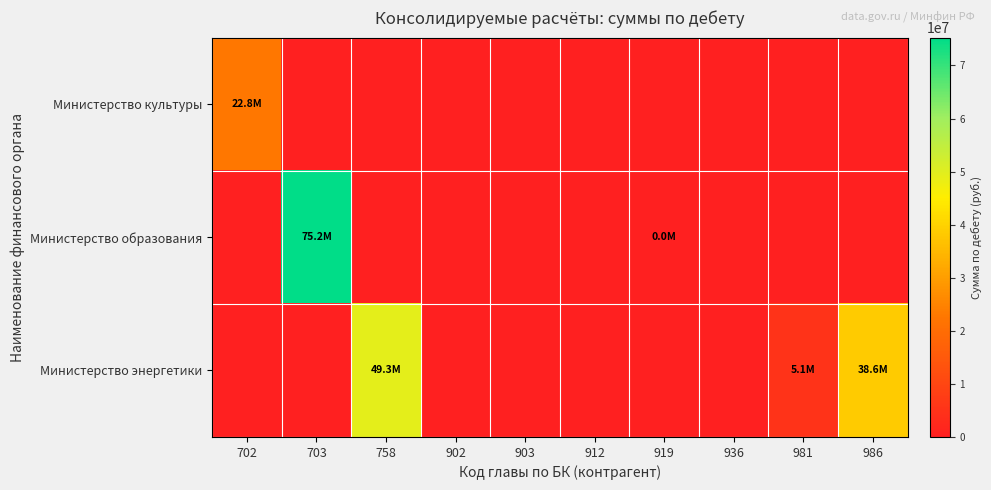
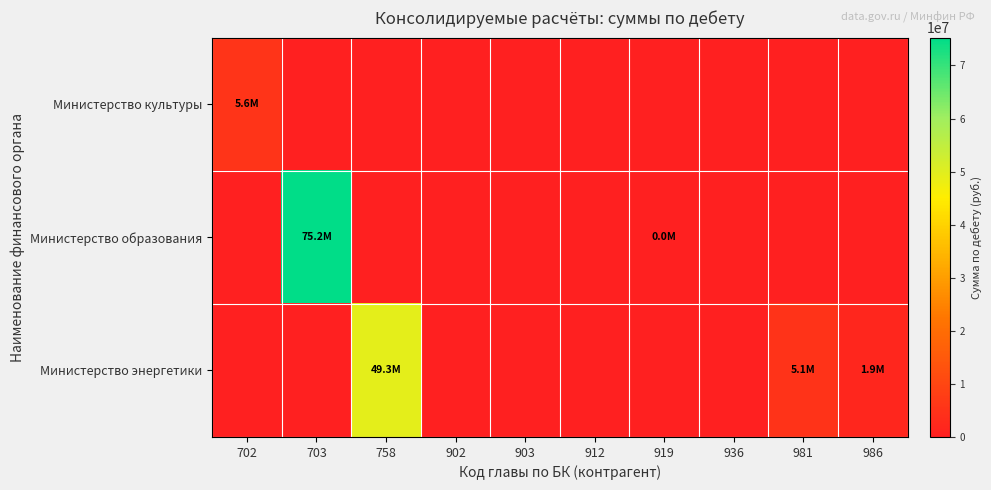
Министерство культуры, 702: 22.8M -> 5.6M
Министерство энергетики, 986: 38.6M -> 1.9M
